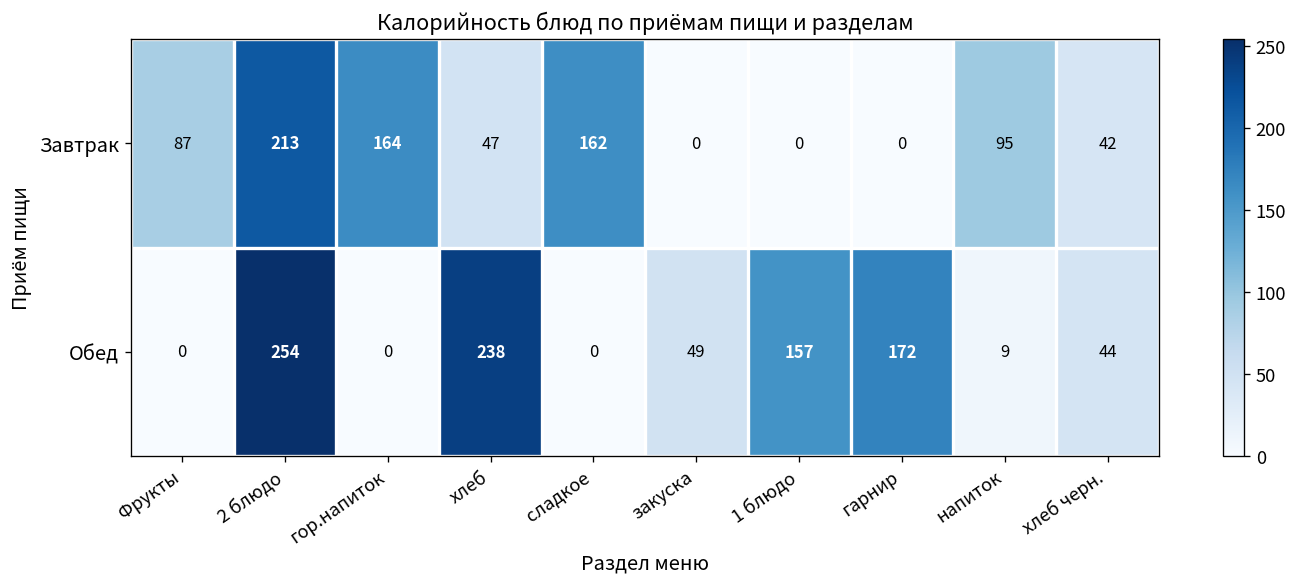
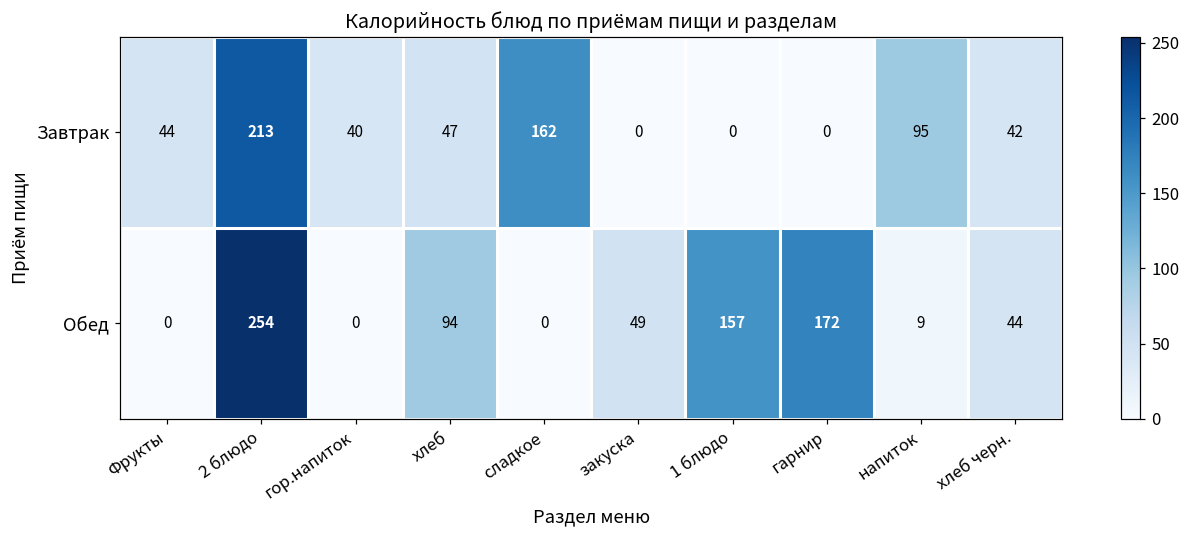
Завтрак, Фрукты: 87 -> 44
Завтрак, гор.напиток: 164 -> 40
Обед, хлеб: 238 -> 94
